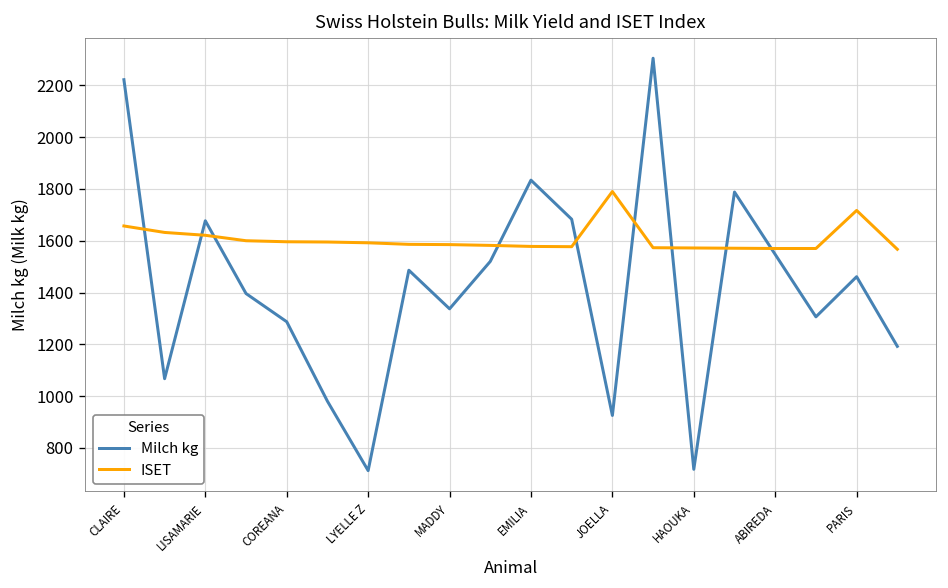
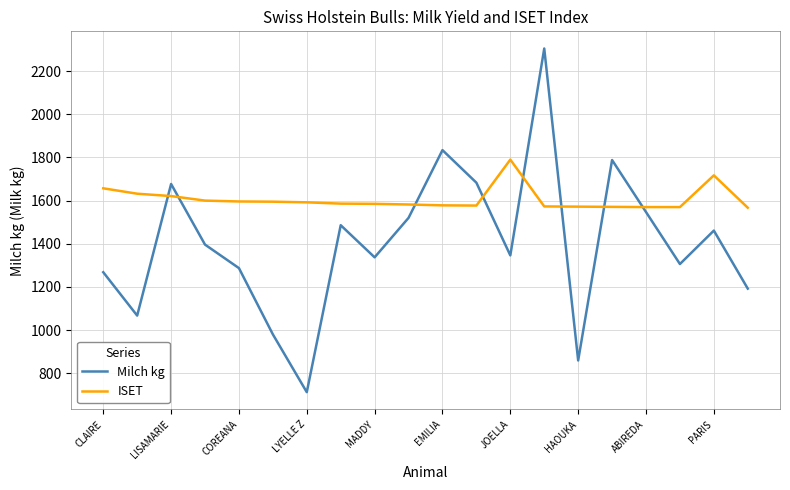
Milch kg, CLAIRE: 2220 -> 1270
Milch kg, JOELLA: 930 -> 1350
Milch kg, HAOUKA: 720 -> 860
